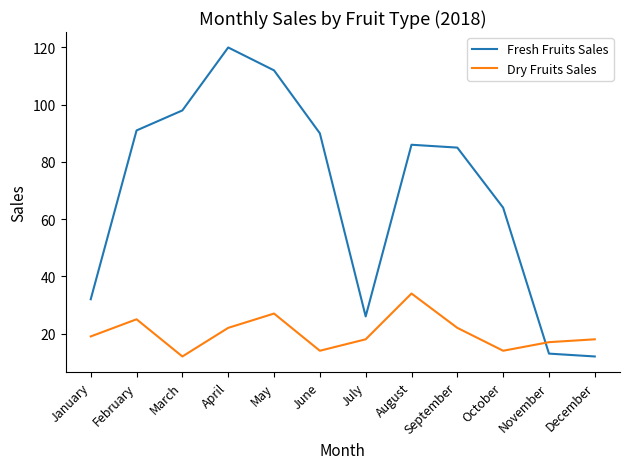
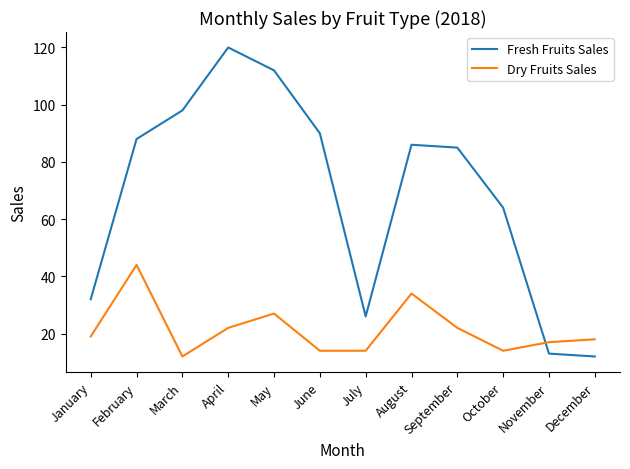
Fresh Fruits Sales, February: 91 -> 88
Dry Fruits Sales, February: 25 -> 44
Dry Fruits Sales, July: 18 -> 14
